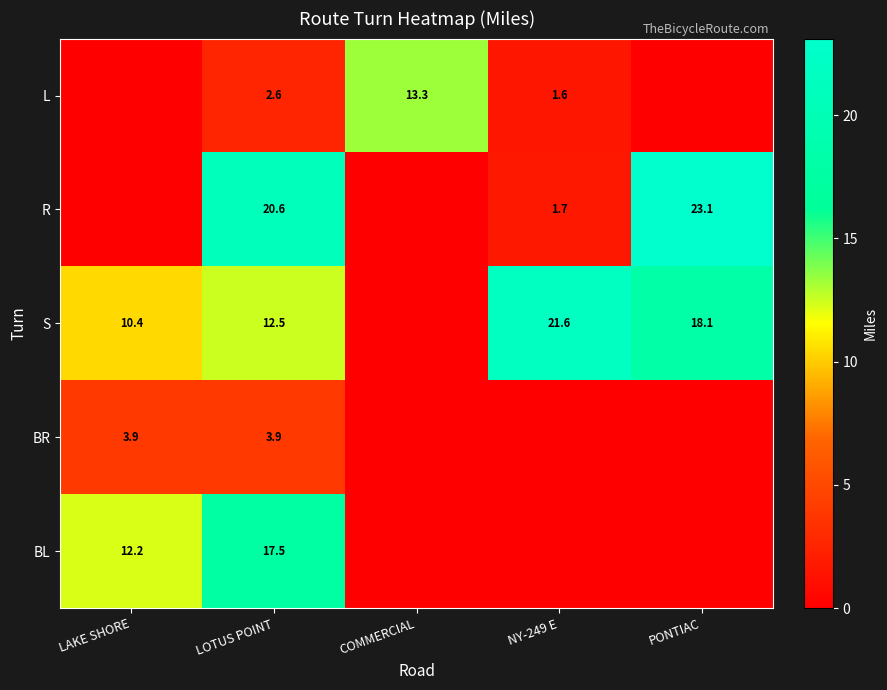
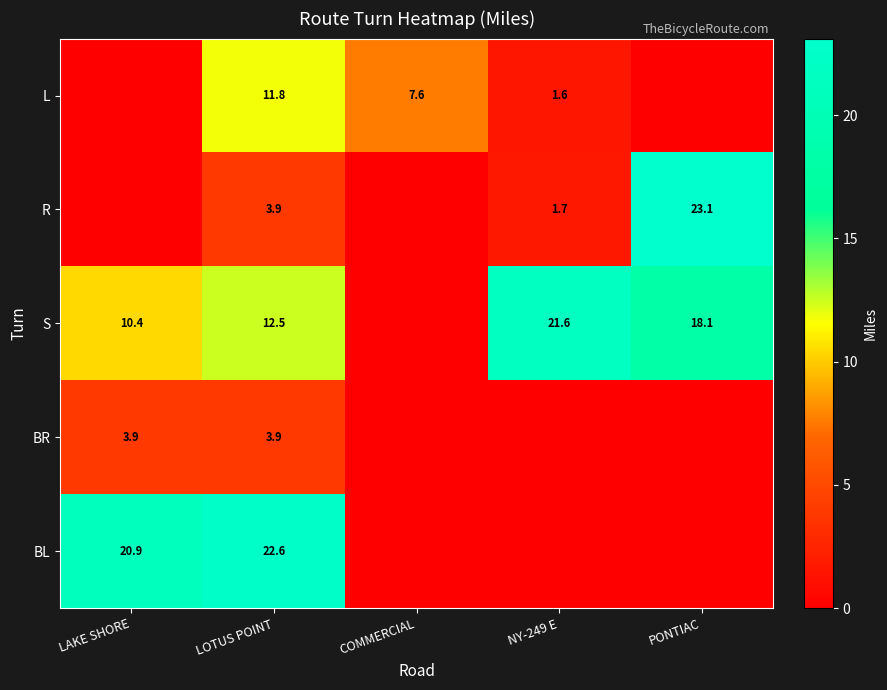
L, LOTUS POINT: 2.6 -> 11.8
L, COMMERCIAL: 13.3 -> 7.6
R, LOTUS POINT: 20.6 -> 3.9
BL, LAKE SHORE: 12.2 -> 20.9
BL, LOTUS POINT: 17.5 -> 22.6
